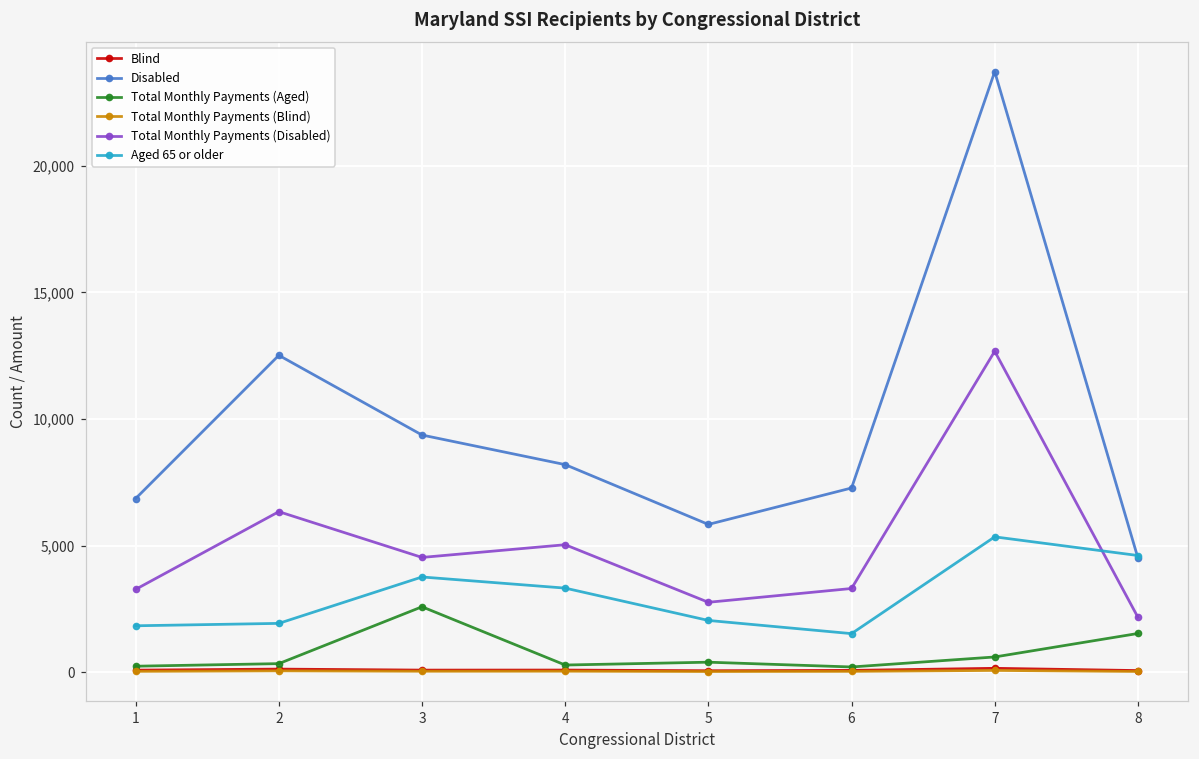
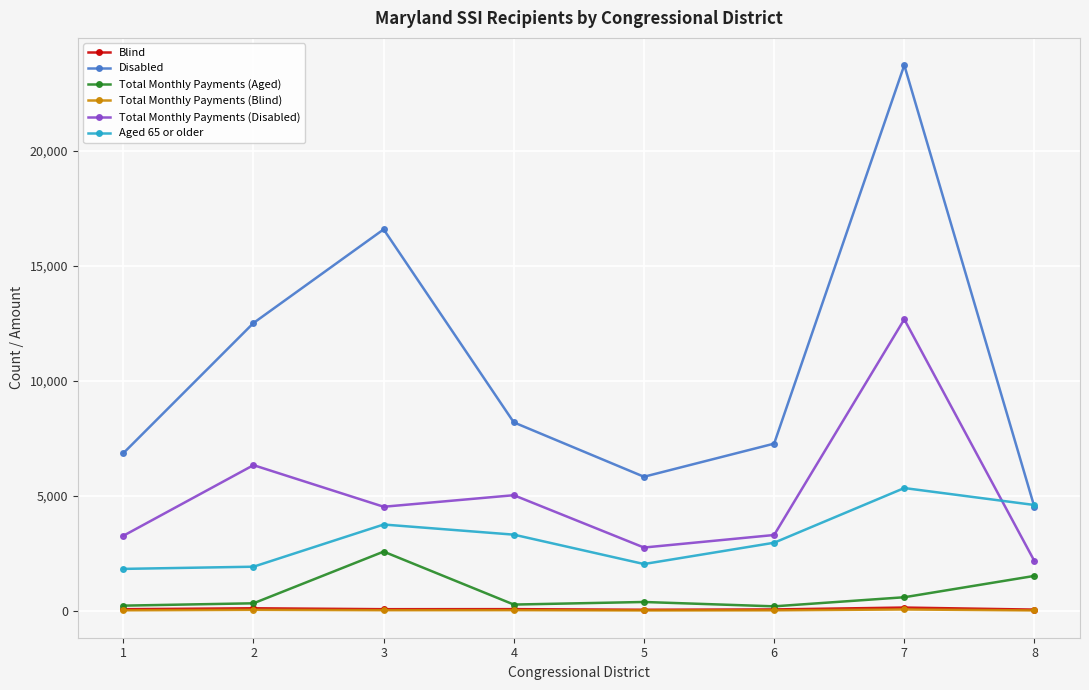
Disabled, 3: 9,400 -> 16,600
Aged 65 or older, 6: 1,500 -> 3,000
